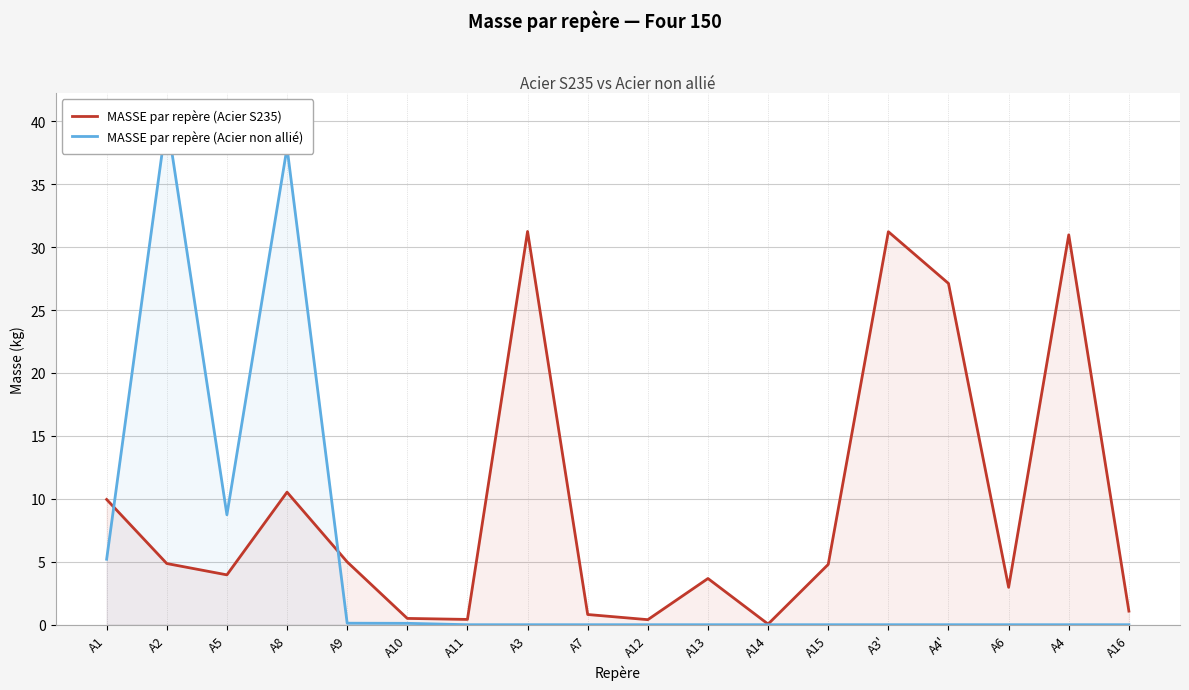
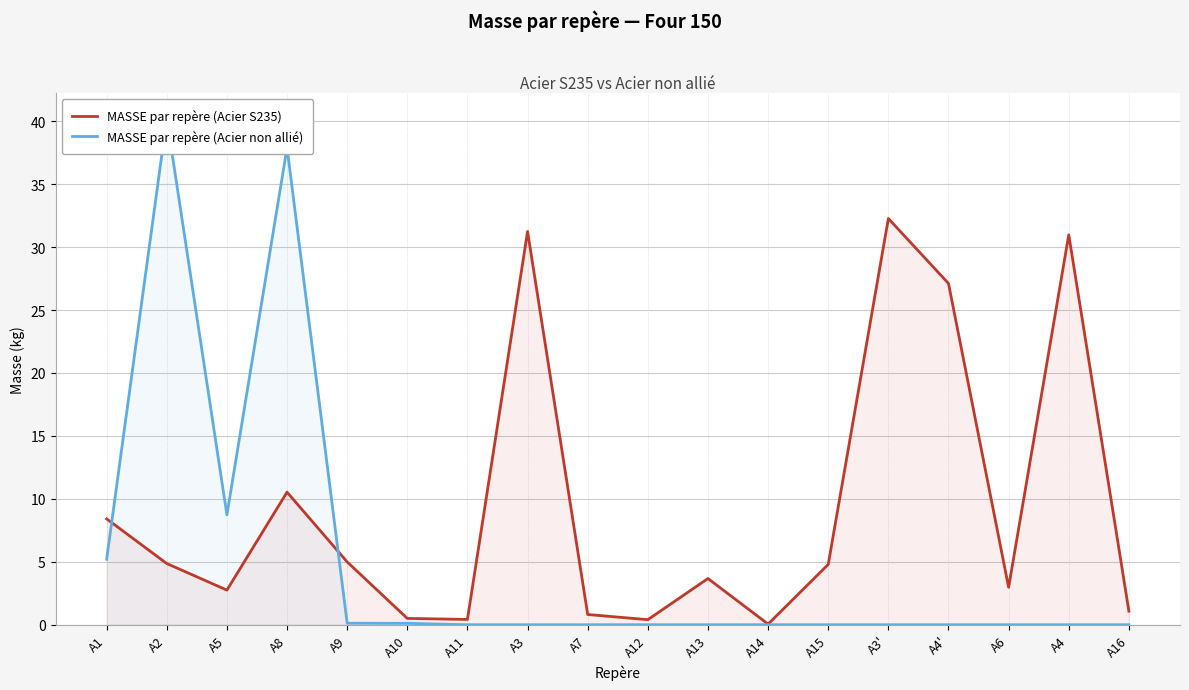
MASSE par repère (Acier S235), A1: 10.0 -> 8.4
MASSE par repère (Acier S235), A5: 4.0 -> 2.8
MASSE par repère (Acier S235), A3': 31.2 -> 32.3
